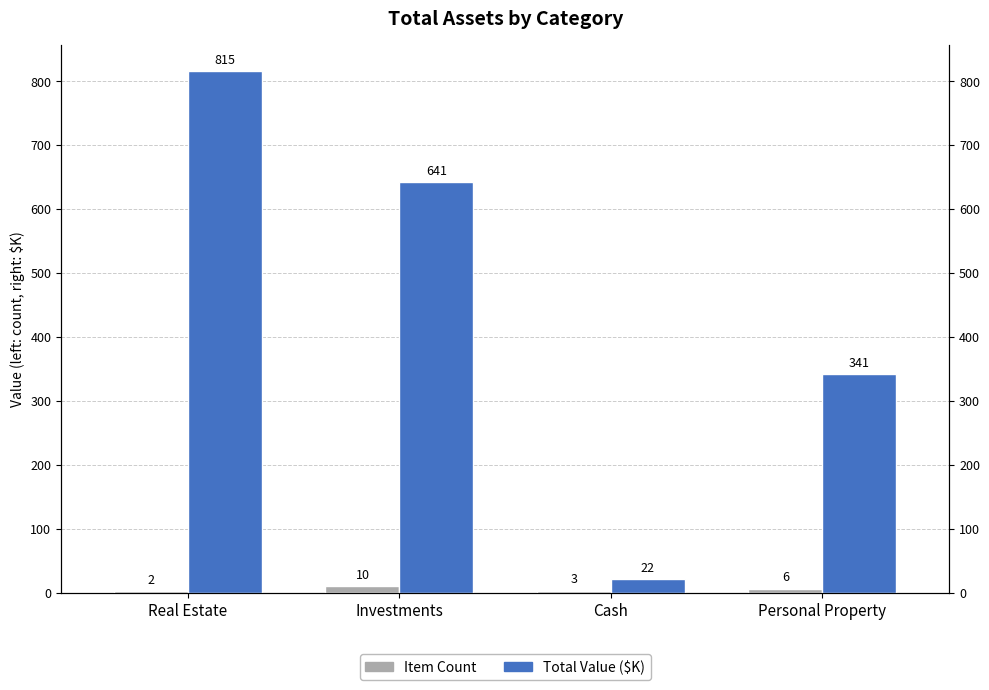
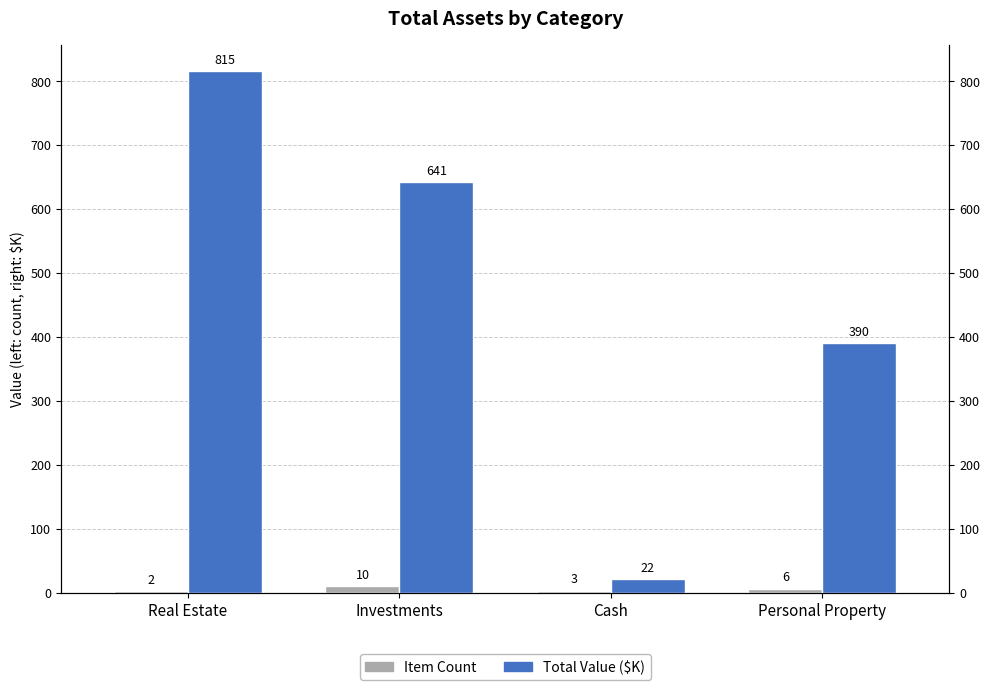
Total Value ($K), Personal Property: 341 -> 390
